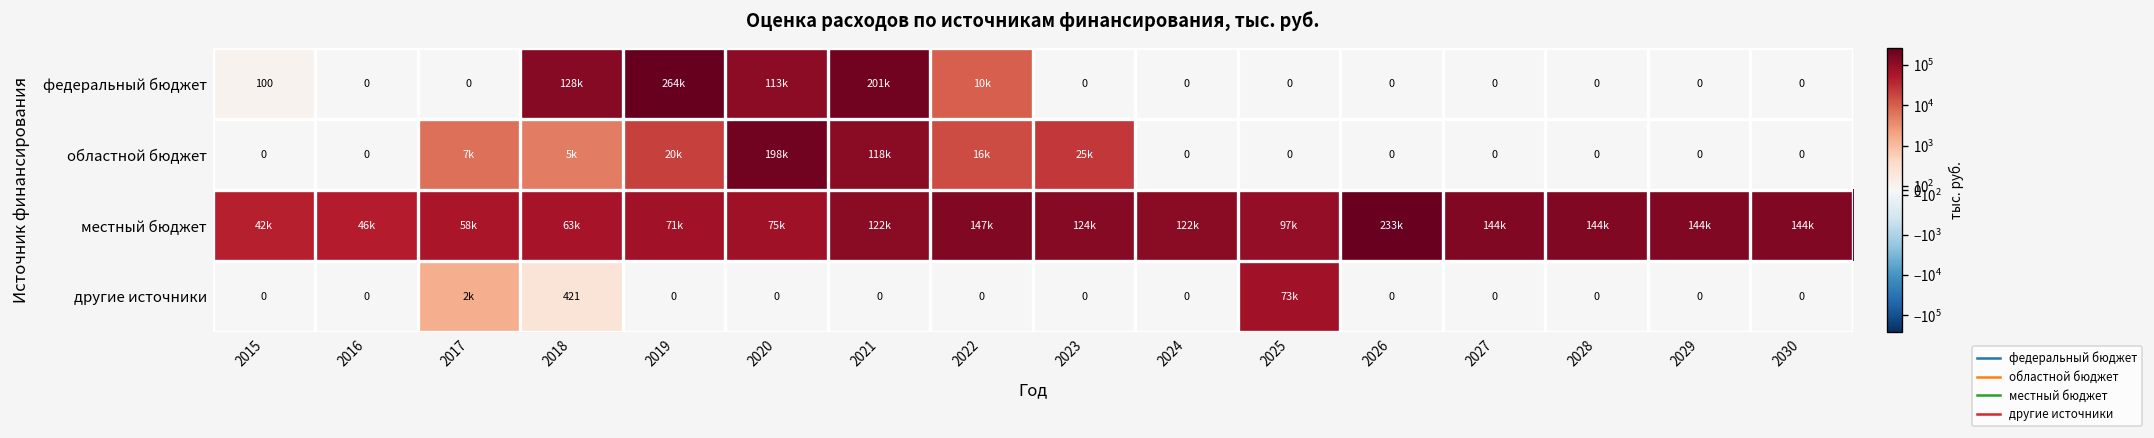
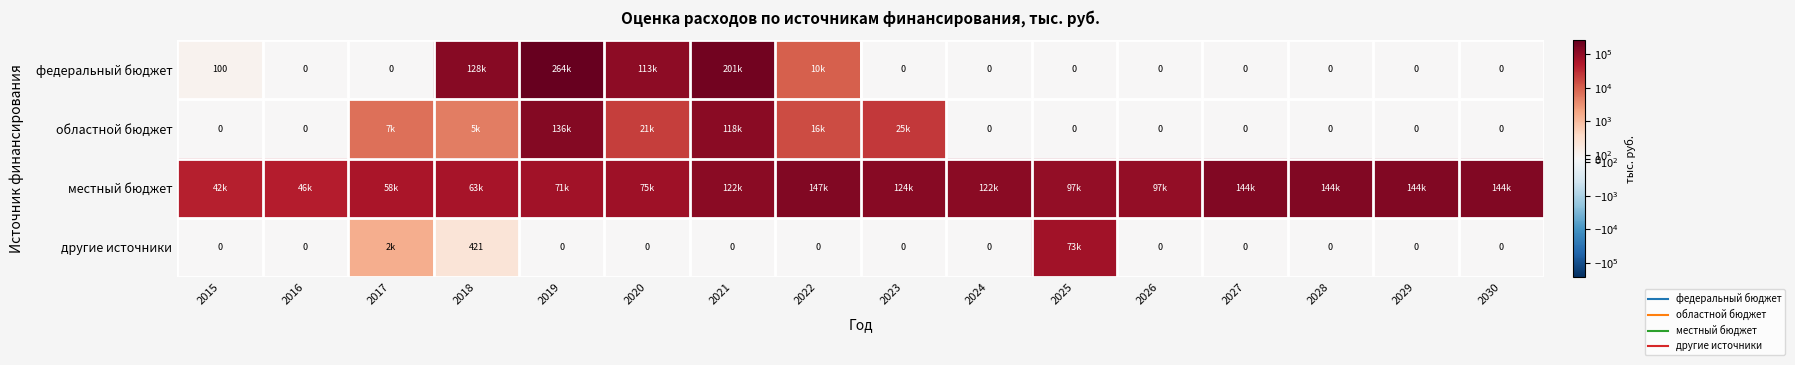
областной бюджет, 2019: 20k -> 136k
областной бюджет, 2020: 198k -> 21k
местный бюджет, 2026: 233k -> 97k
